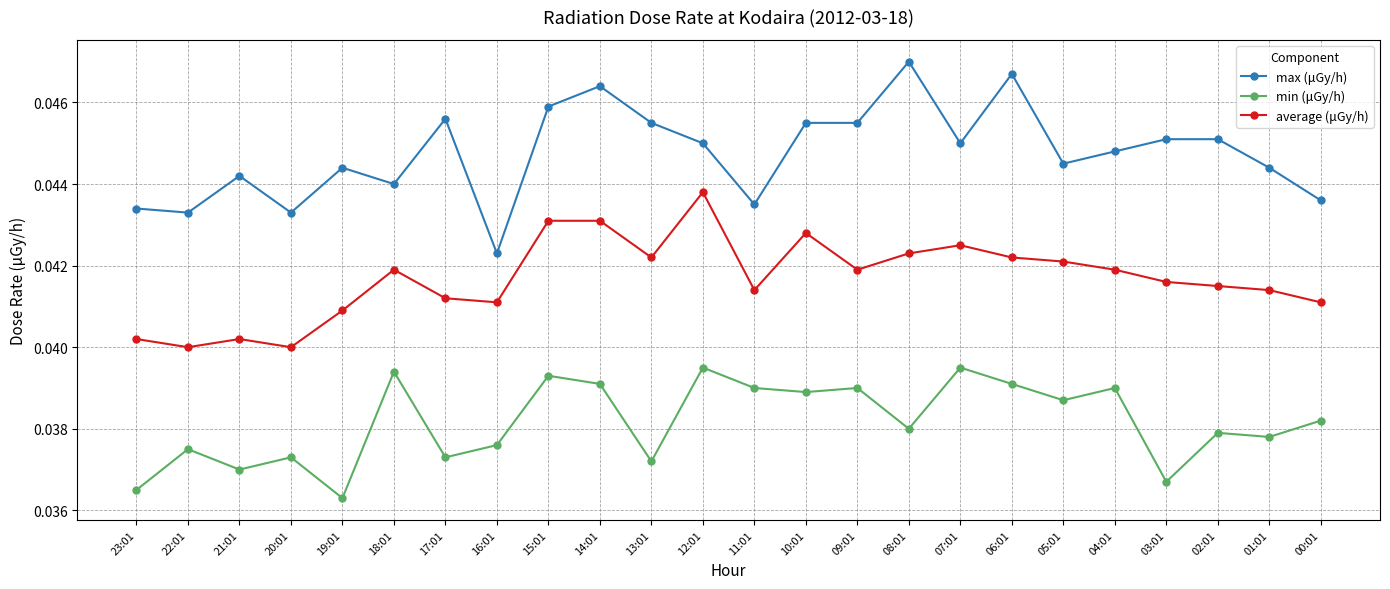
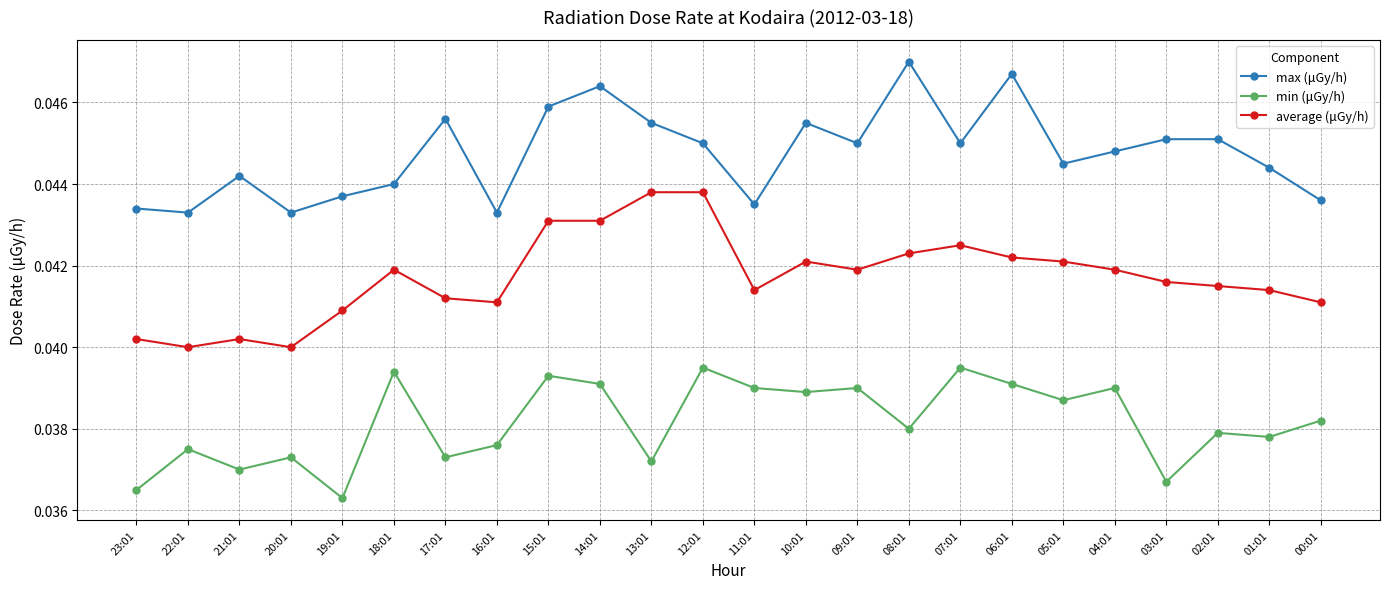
max (μGy/h), 19:01: 0.0444 -> 0.0437
max (μGy/h), 16:01: 0.0423 -> 0.0433
average (μGy/h), 13:01: 0.0422 -> 0.0438
average (μGy/h), 10:01: 0.0428 -> 0.0421
max (μGy/h), 09:01: 0.0455 -> 0.0450
